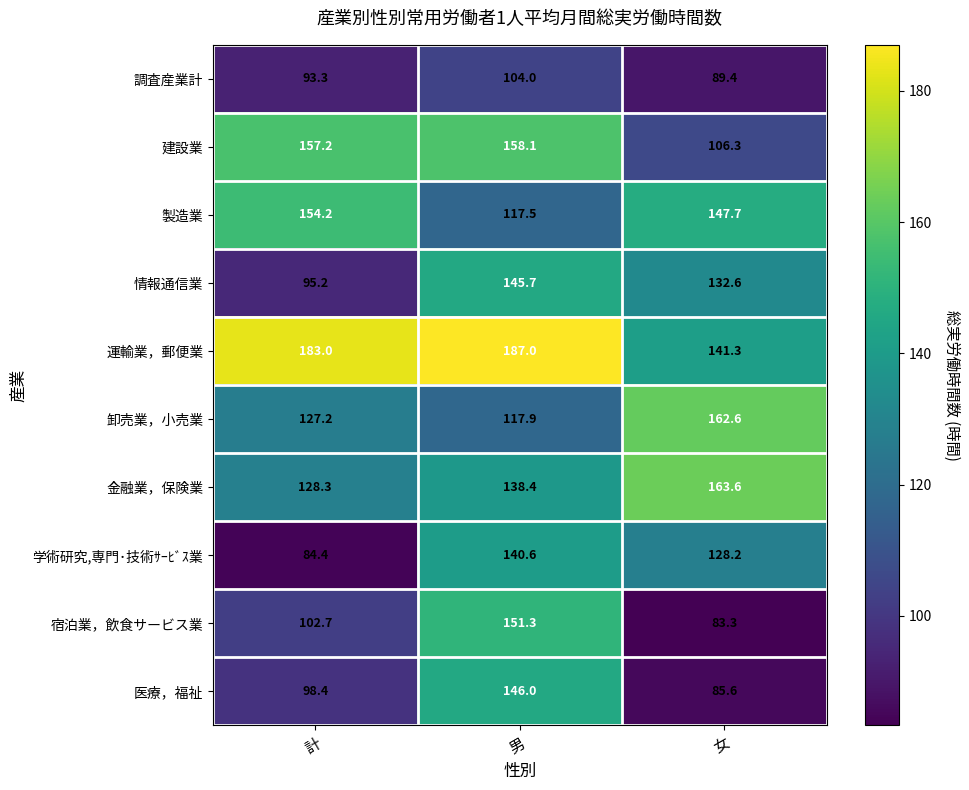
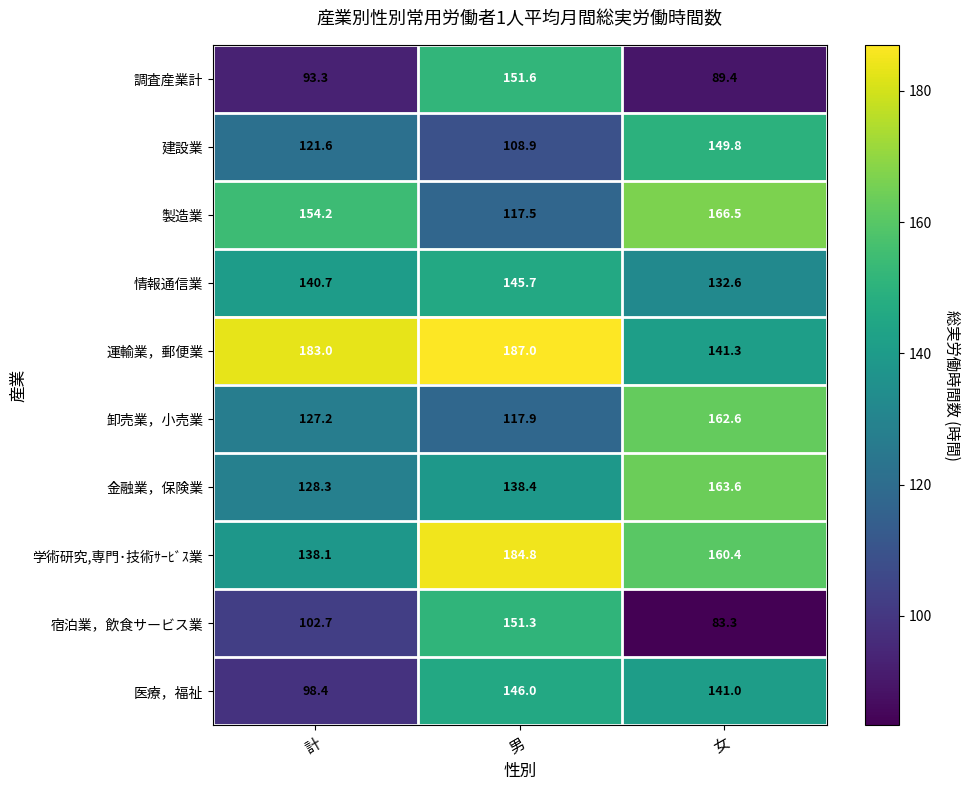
調査産業計, 男: 104.0 -> 151.6
建設業, 計: 157.2 -> 121.6
建設業, 男: 158.1 -> 108.9
建設業, 女: 106.3 -> 149.8
製造業, 女: 147.7 -> 166.5
情報通信業, 計: 95.2 -> 140.7
学術研究,専門･技術ｻｰﾋﾞｽ業, 計: 84.4 -> 138.1
学術研究,専門･技術ｻｰﾋﾞｽ業, 男: 140.6 -> 184.8
学術研究,専門･技術ｻｰﾋﾞｽ業, 女: 128.2 -> 160.4
医療，福祉, 女: 85.6 -> 141.0
